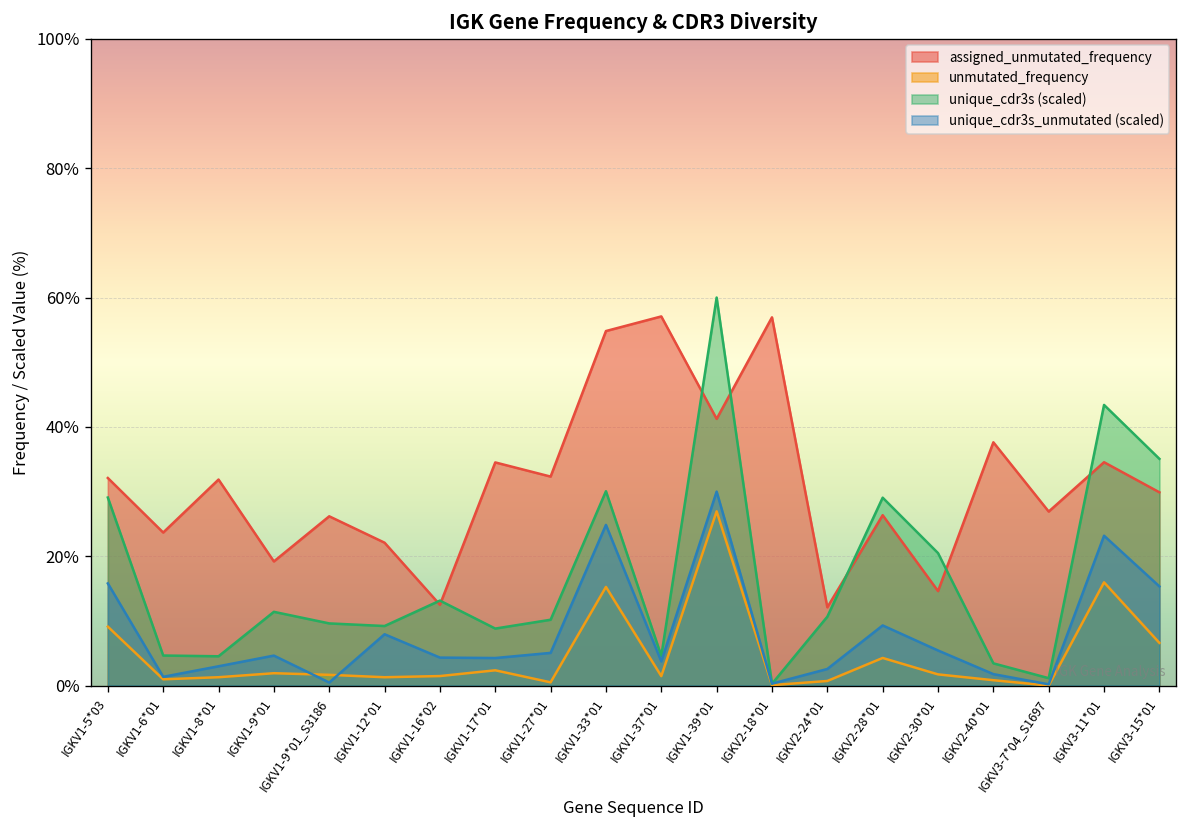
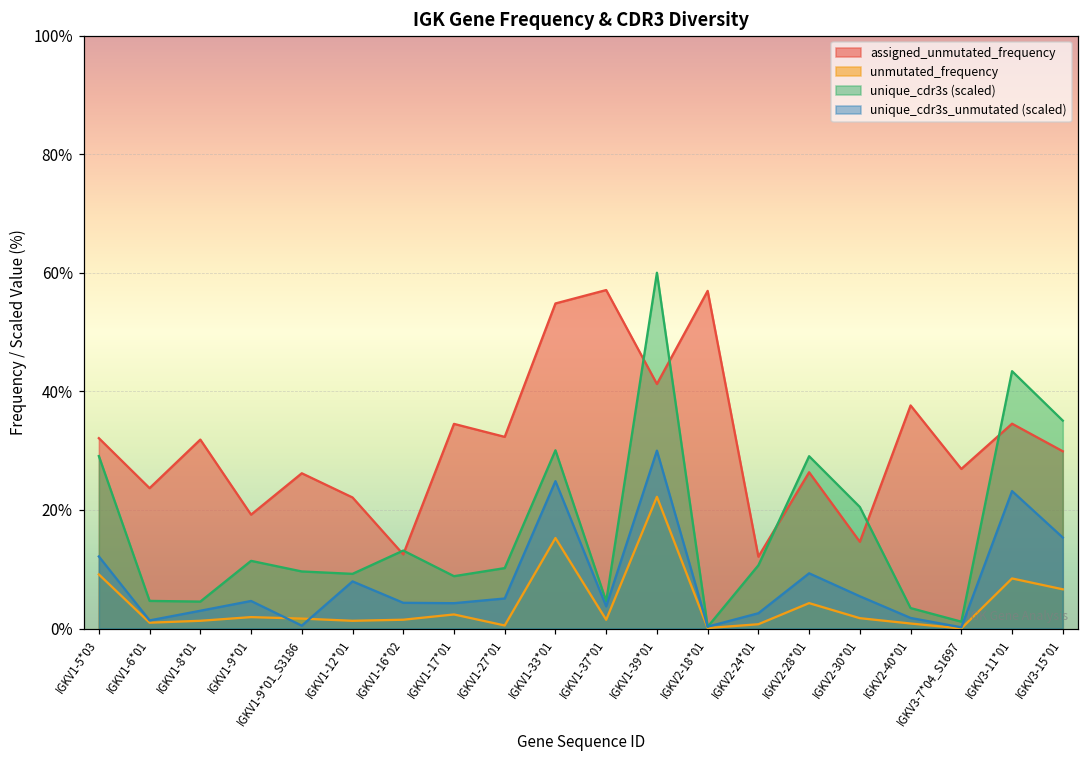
unique_cdr3s_unmutated (scaled), IGKV1-5*03: 16% -> 12%
unmutated_frequency, IGKV1-39*01: 27% -> 22%
unmutated_frequency, IGKV3-11*01: 16% -> 8%
